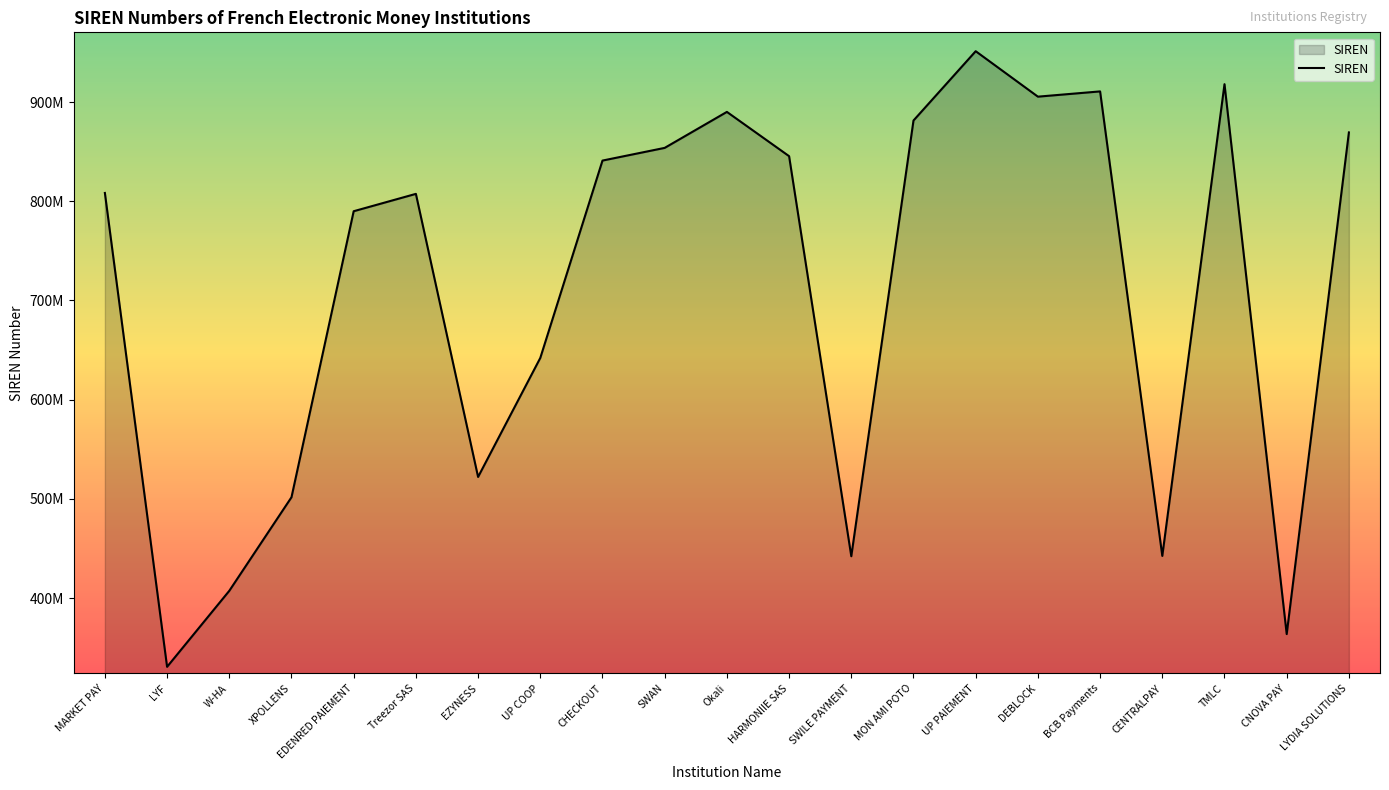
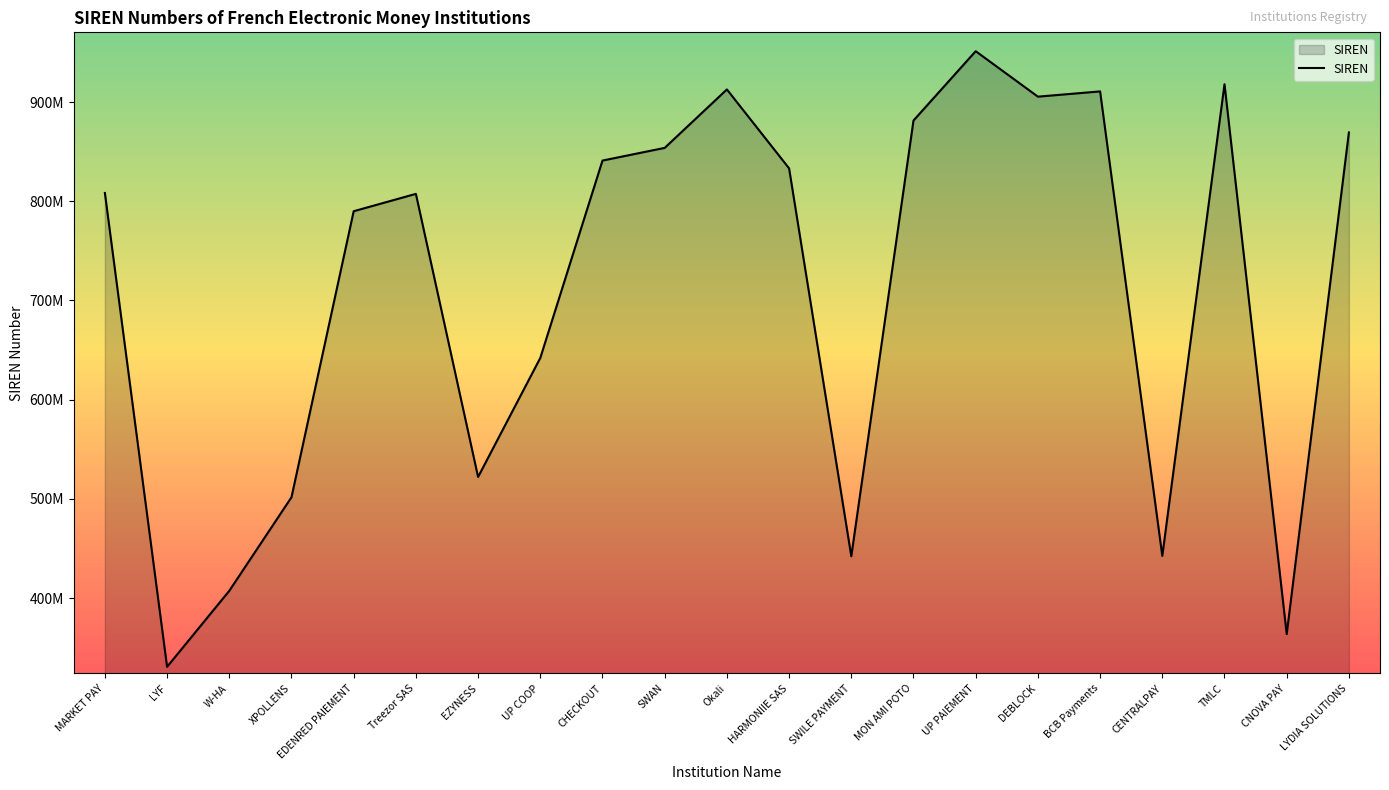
Okali: 890000000 -> 910000000
HARMONIIE SAS: 850000000 -> 830000000
